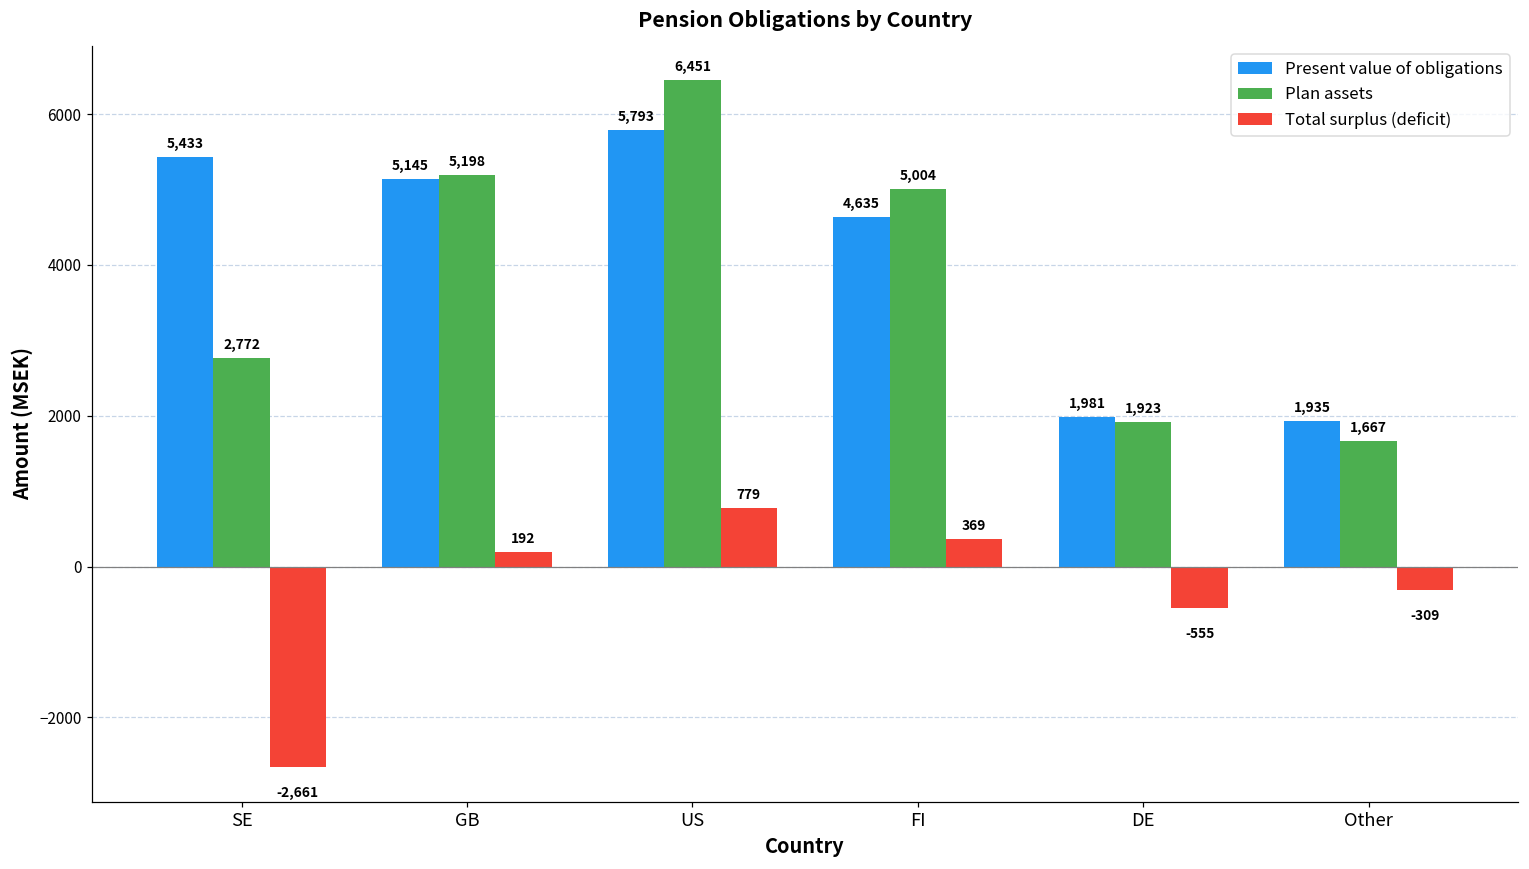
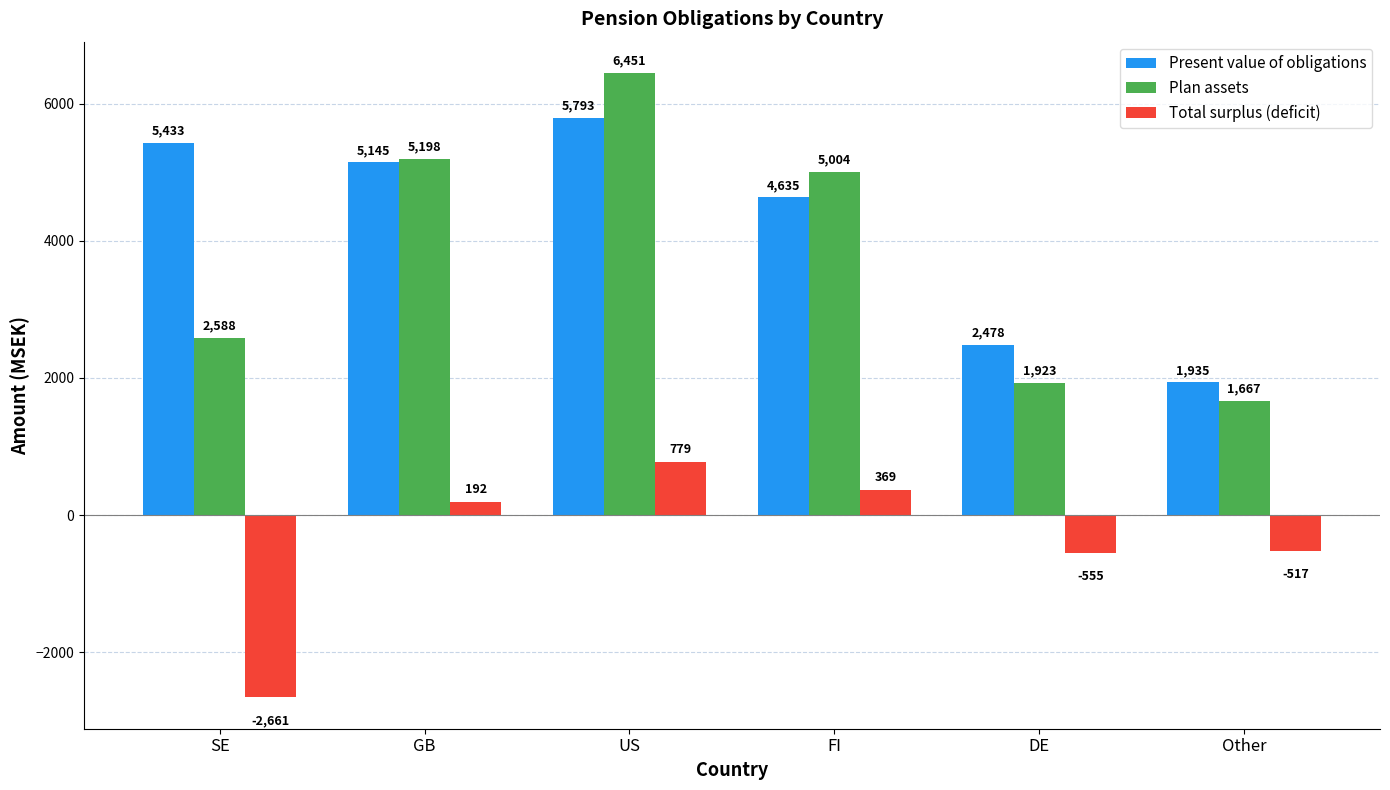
Plan assets, SE: 2,772 -> 2,588
Present value of obligations, DE: 1,981 -> 2,478
Total surplus (deficit), Other: -309 -> -517
